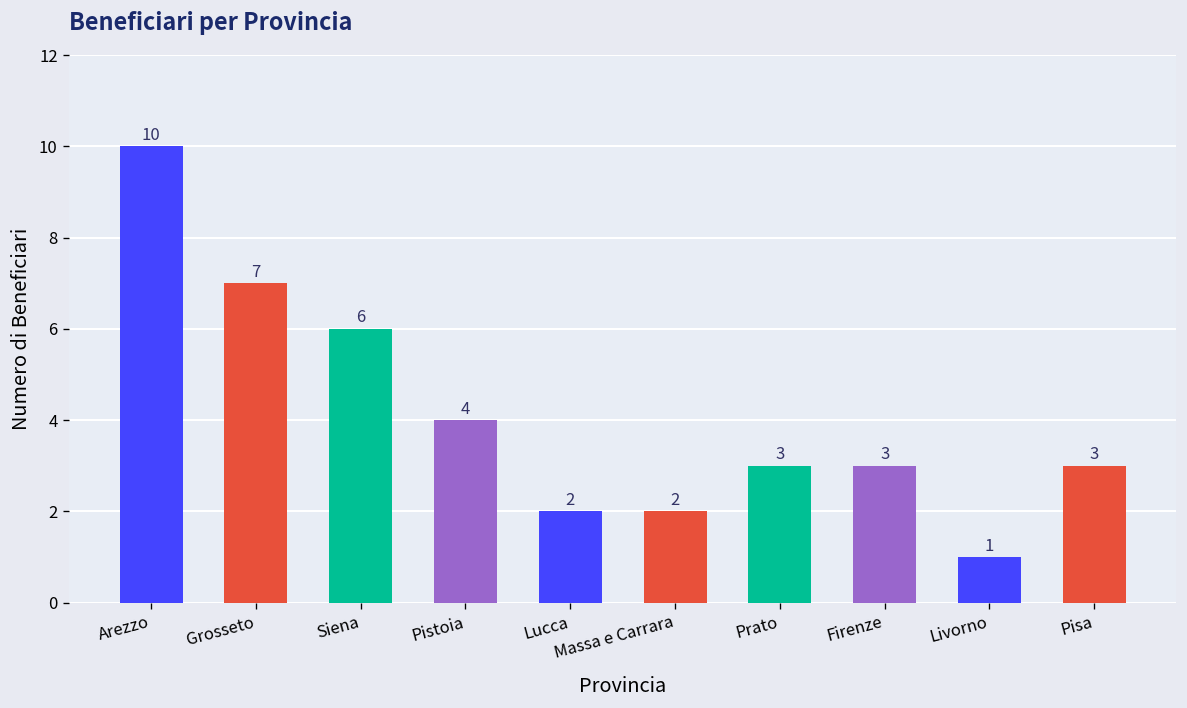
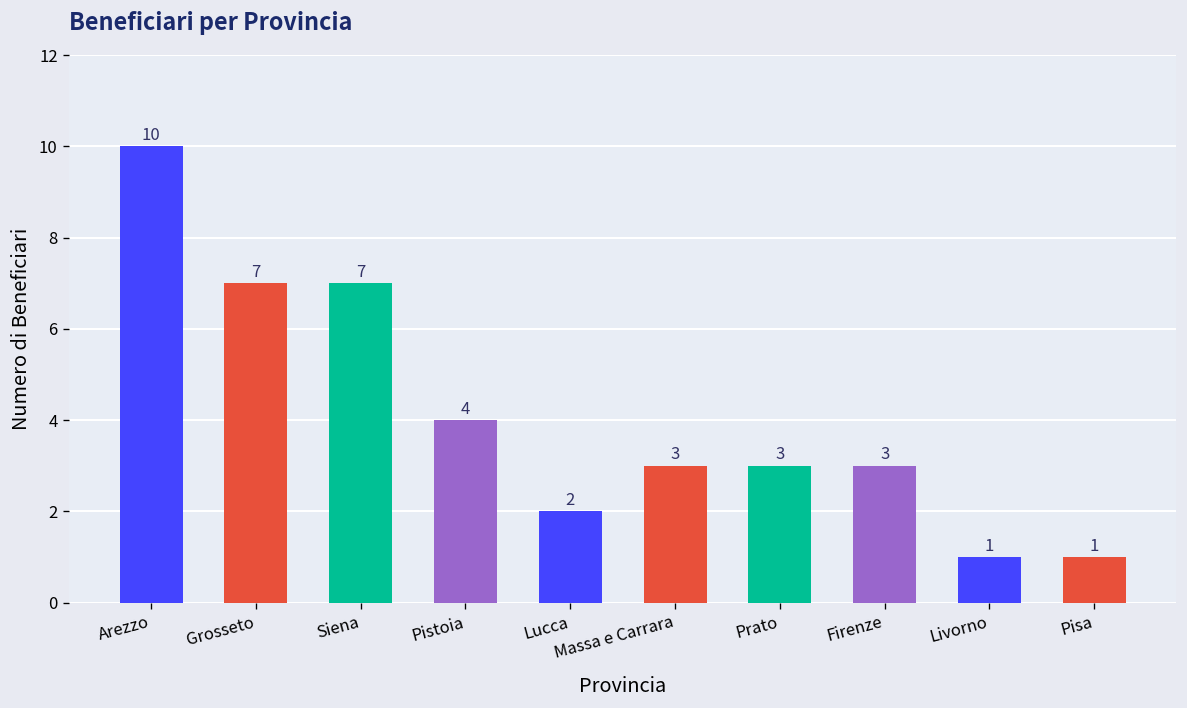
Siena: 6 -> 7
Massa e Carrara: 2 -> 3
Pisa: 3 -> 1
